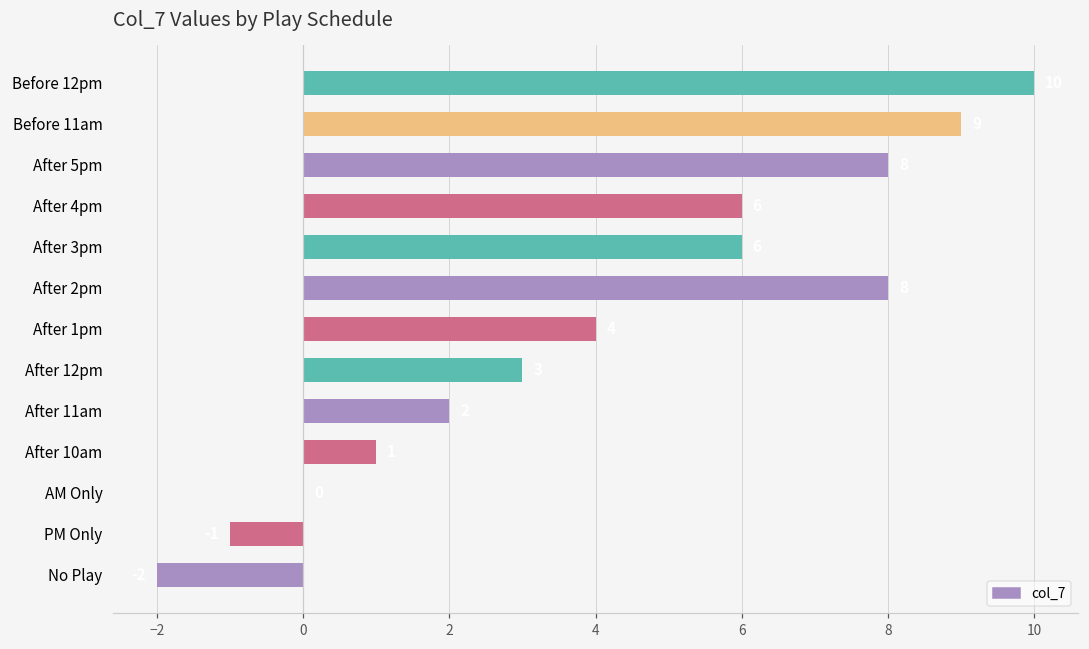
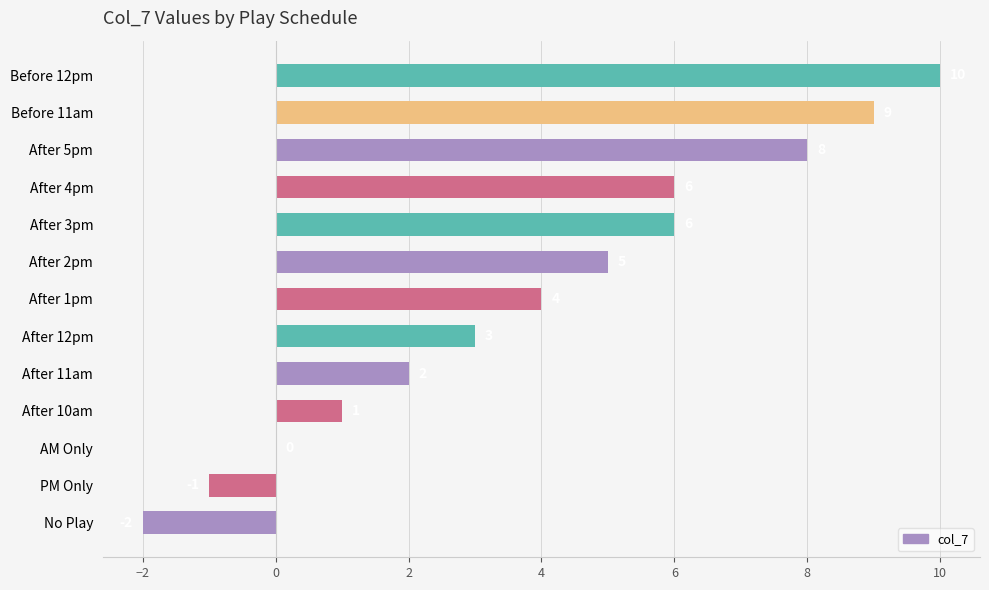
After 2pm: 8 -> 5
